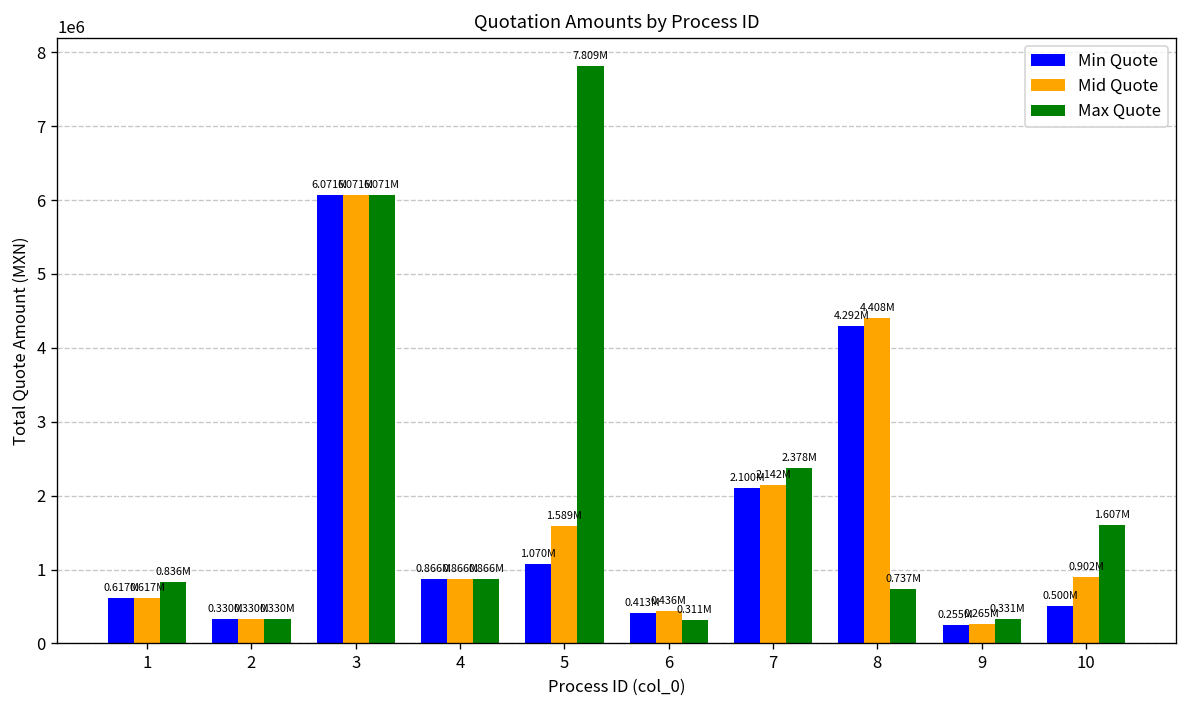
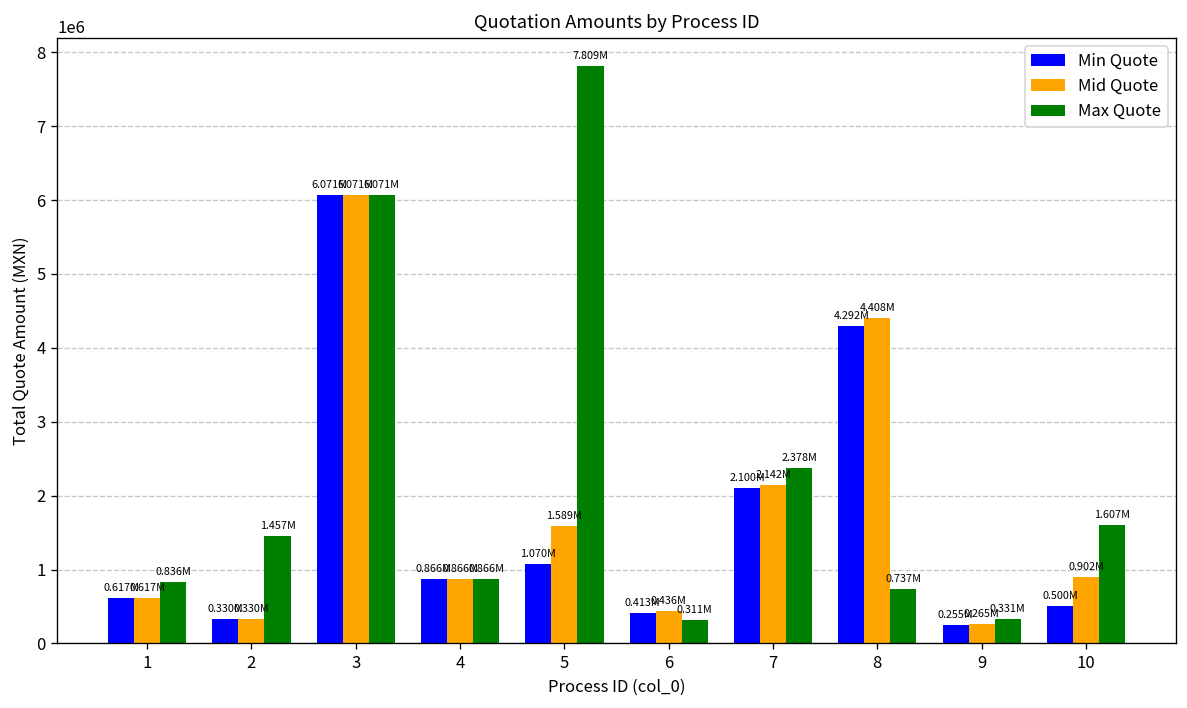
Max Quote, 2: 0.330M -> 1.457M
